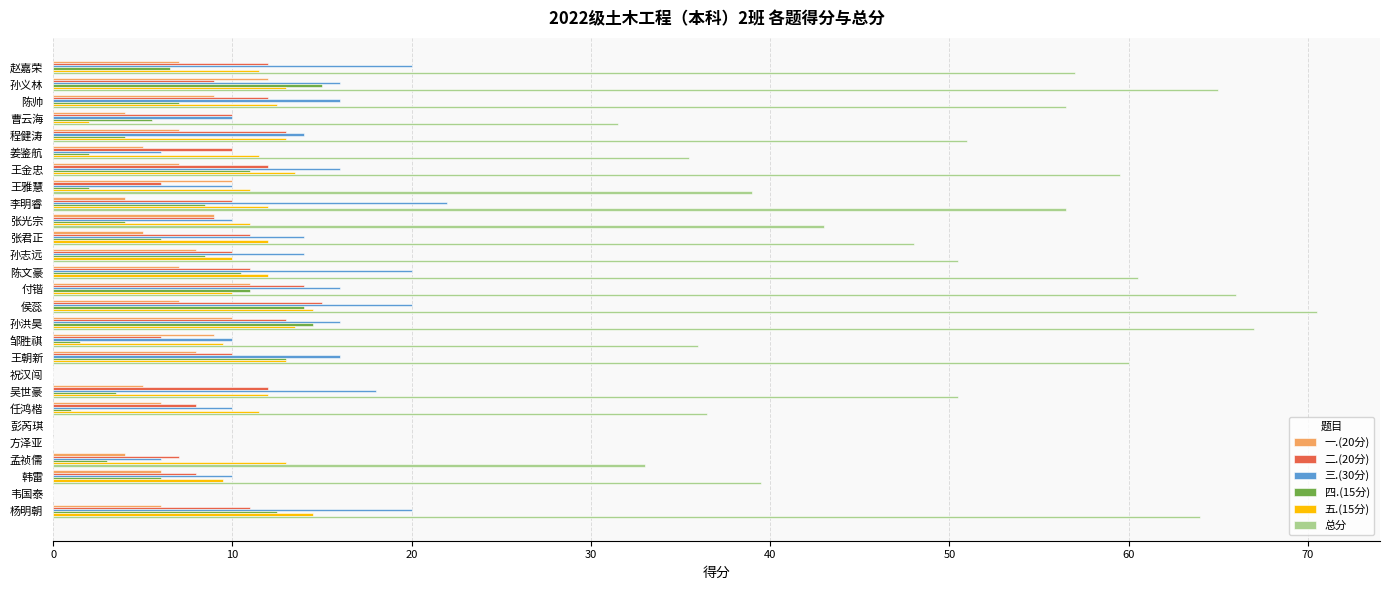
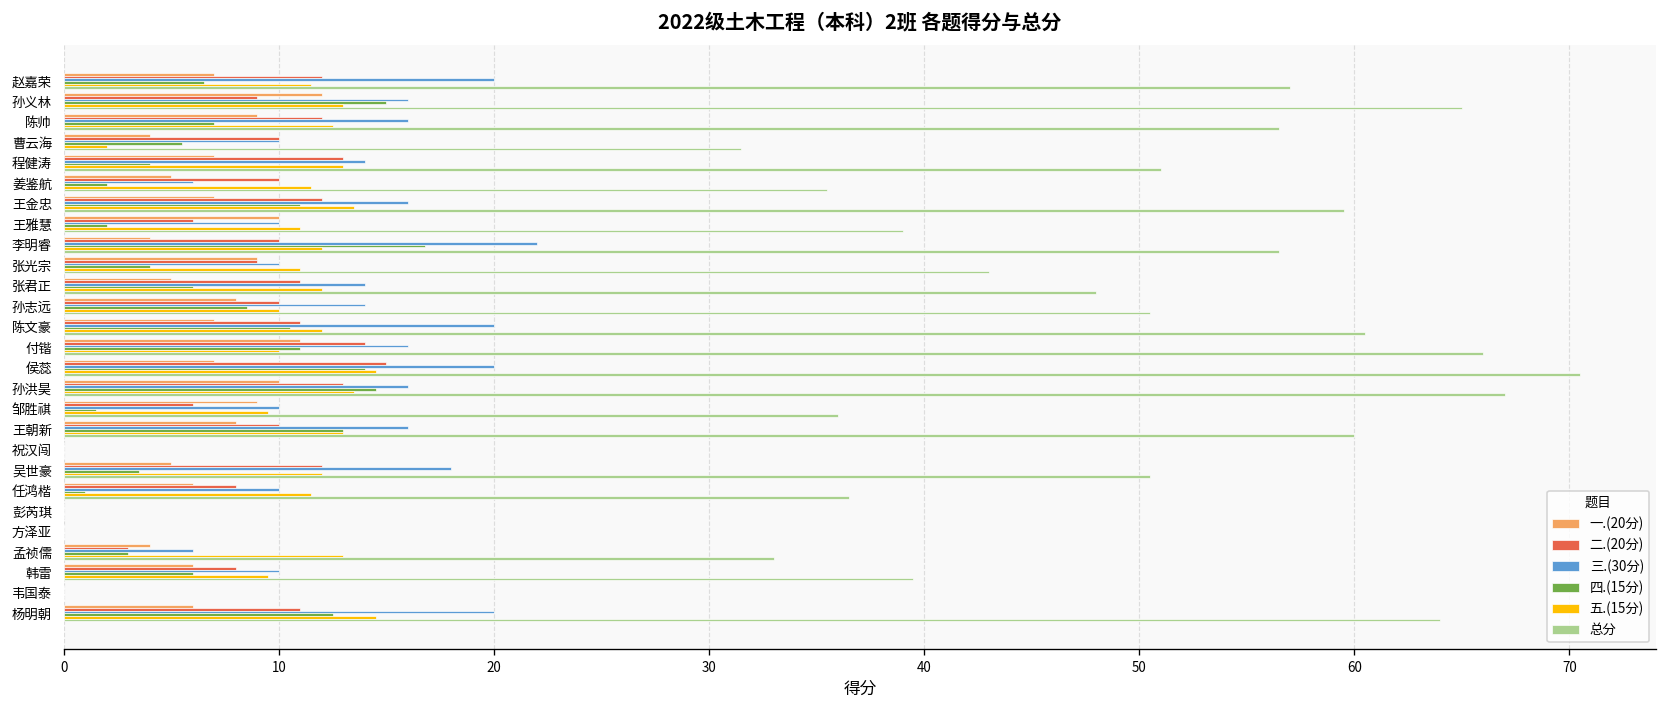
四.(15分), 李明睿: 8.5 -> 16.8
二.(20分), 孟祯儒: 7 -> 3
